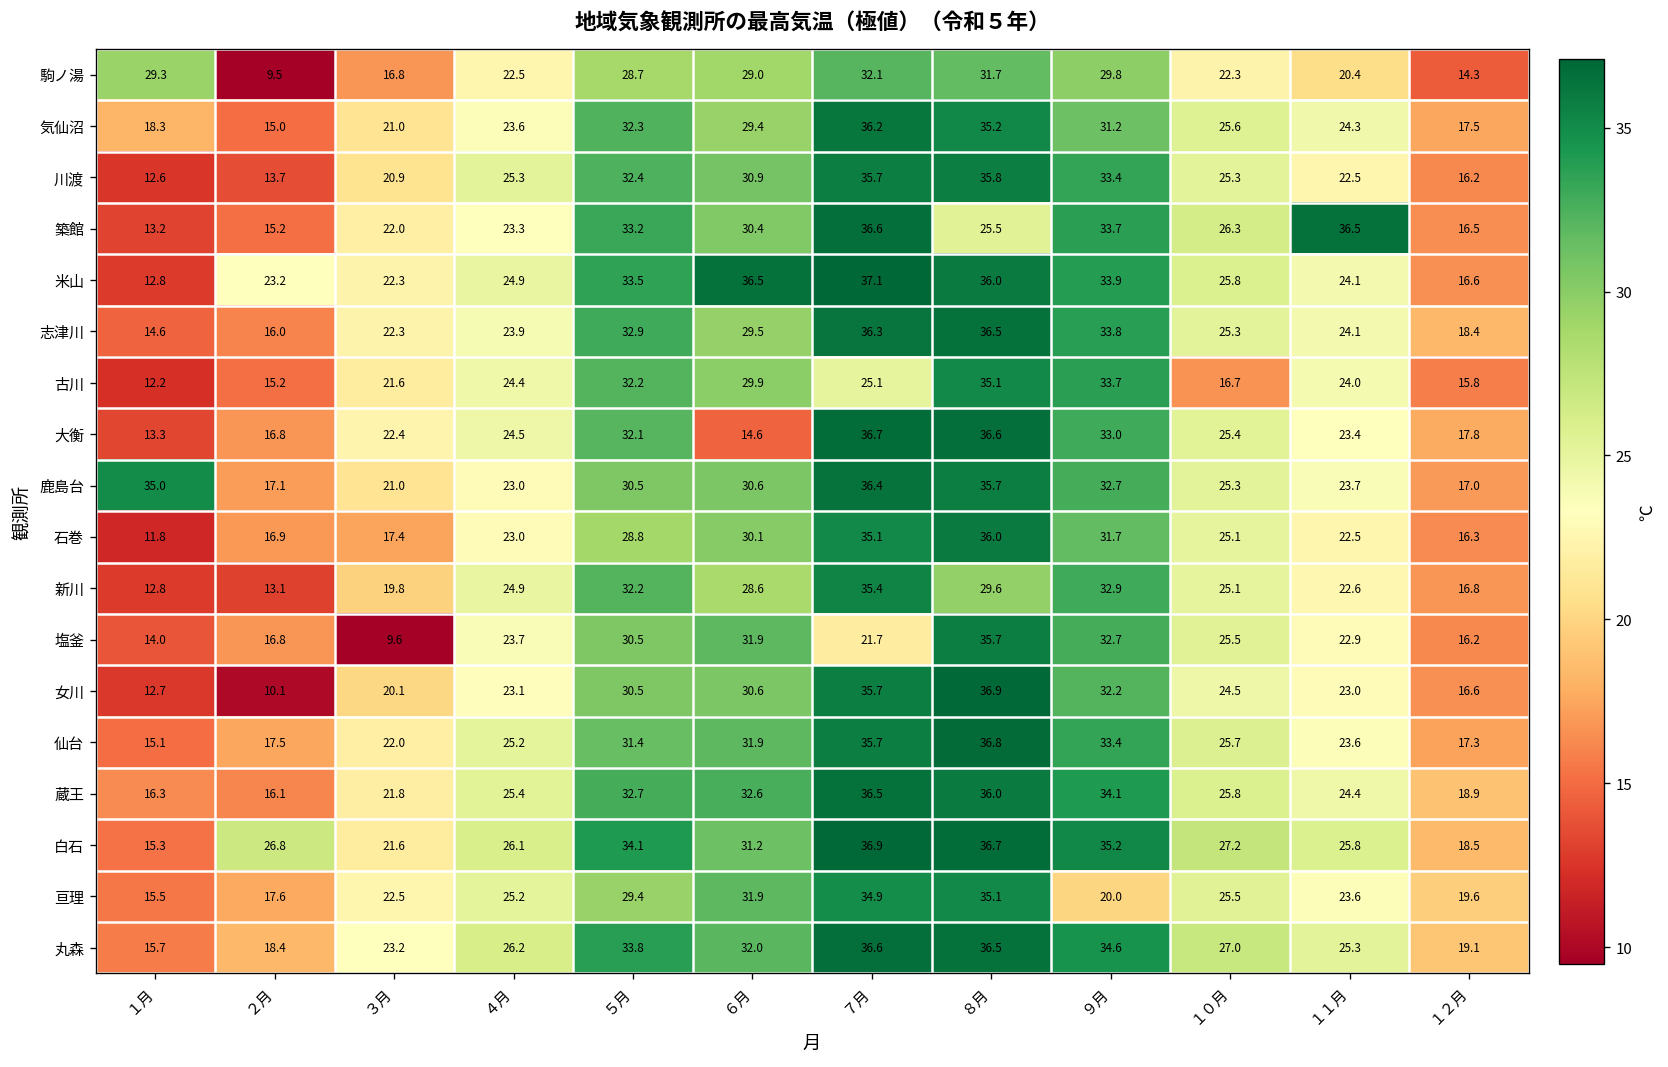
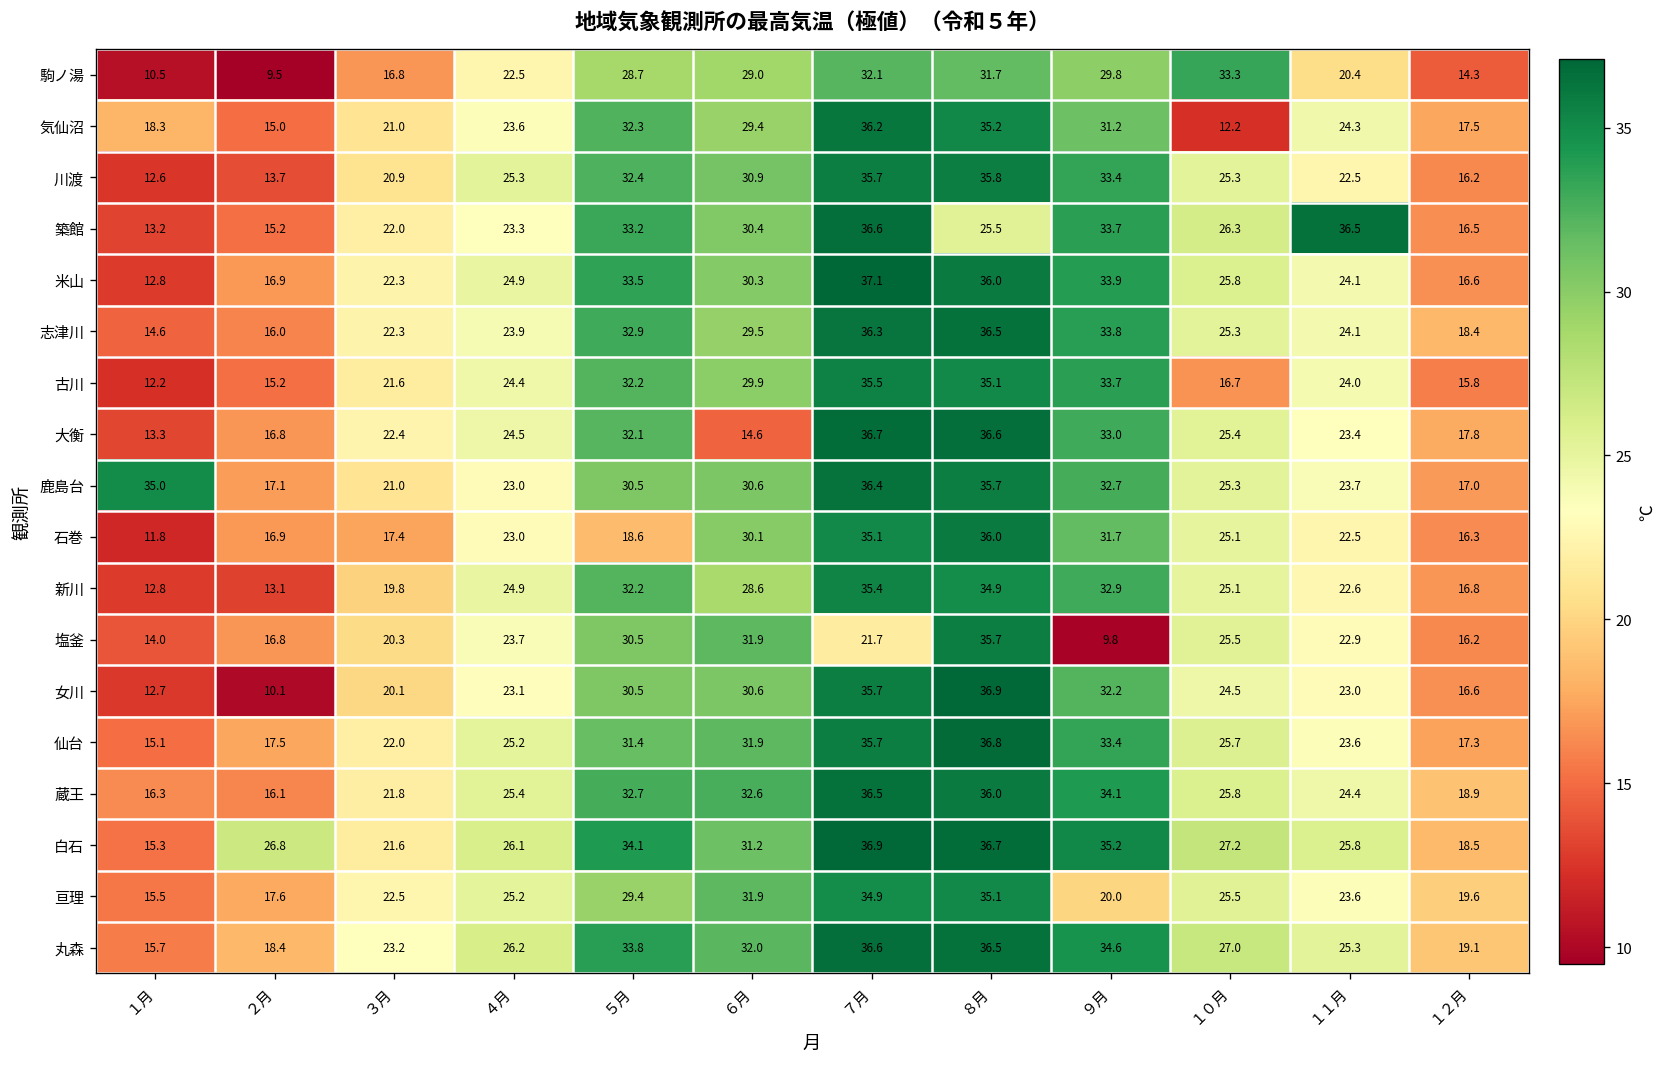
駒ノ湯, １月: 29.3 -> 10.5
駒ノ湯, １０月: 22.3 -> 33.3
気仙沼, １０月: 25.6 -> 12.2
米山, ２月: 23.2 -> 16.9
米山, ６月: 36.5 -> 30.3
古川, ７月: 25.1 -> 35.5
石巻, ５月: 28.8 -> 18.6
新川, ８月: 29.6 -> 34.9
塩釜, ３月: 9.6 -> 20.3
塩釜, ９月: 32.7 -> 9.8
